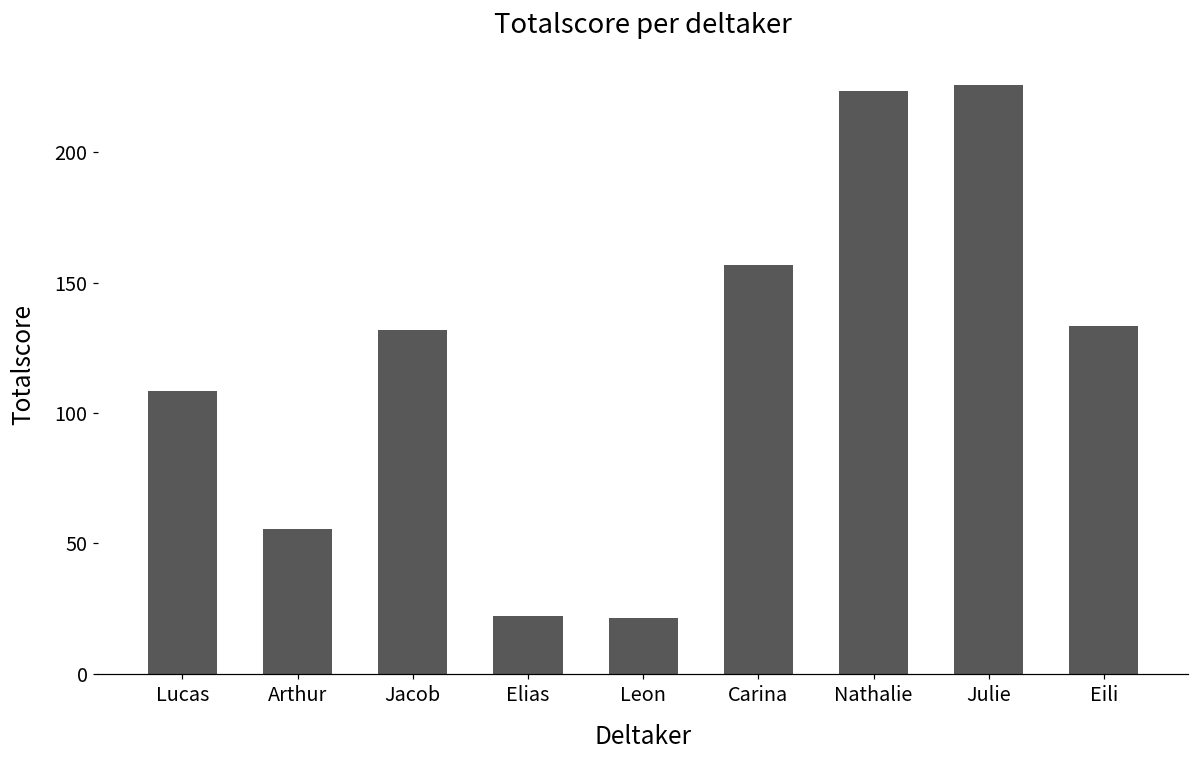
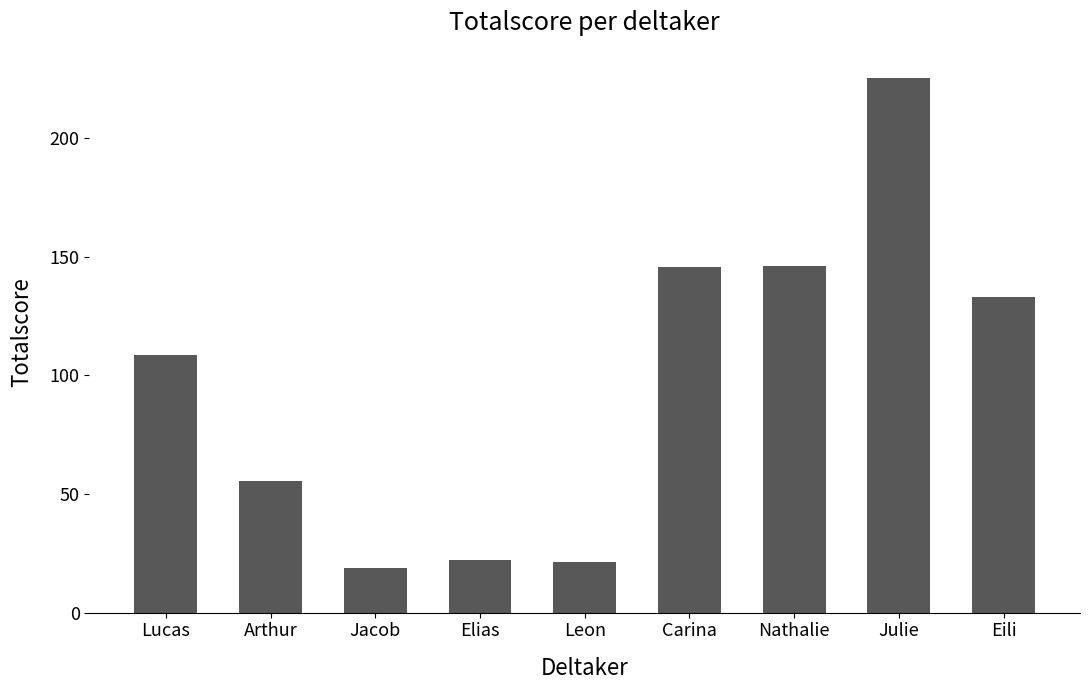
Jacob: 132 -> 19
Carina: 157 -> 146
Nathalie: 224 -> 146
